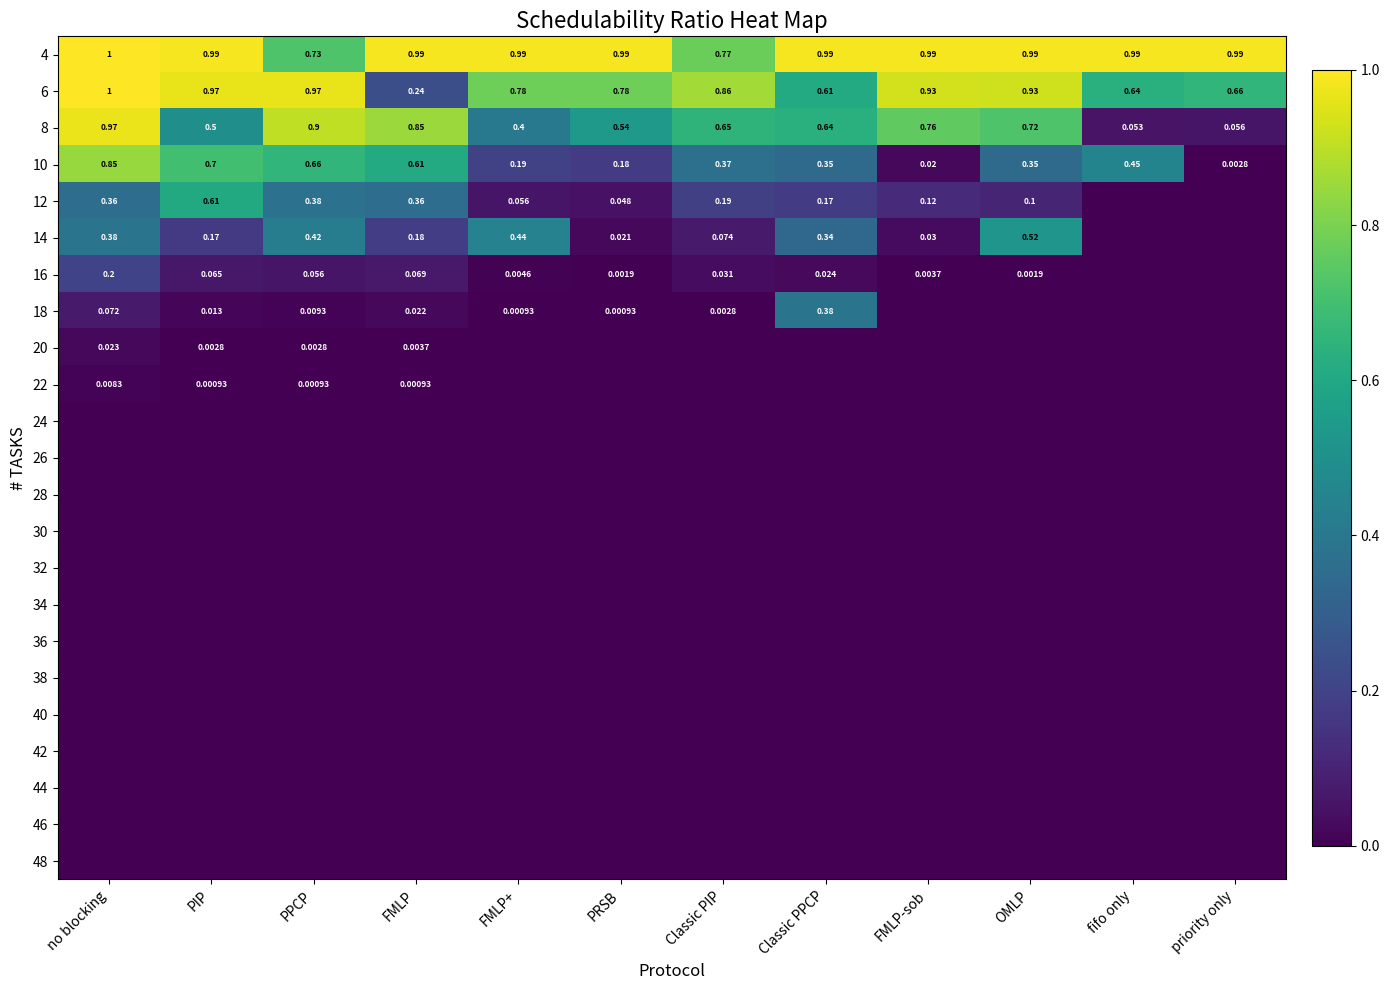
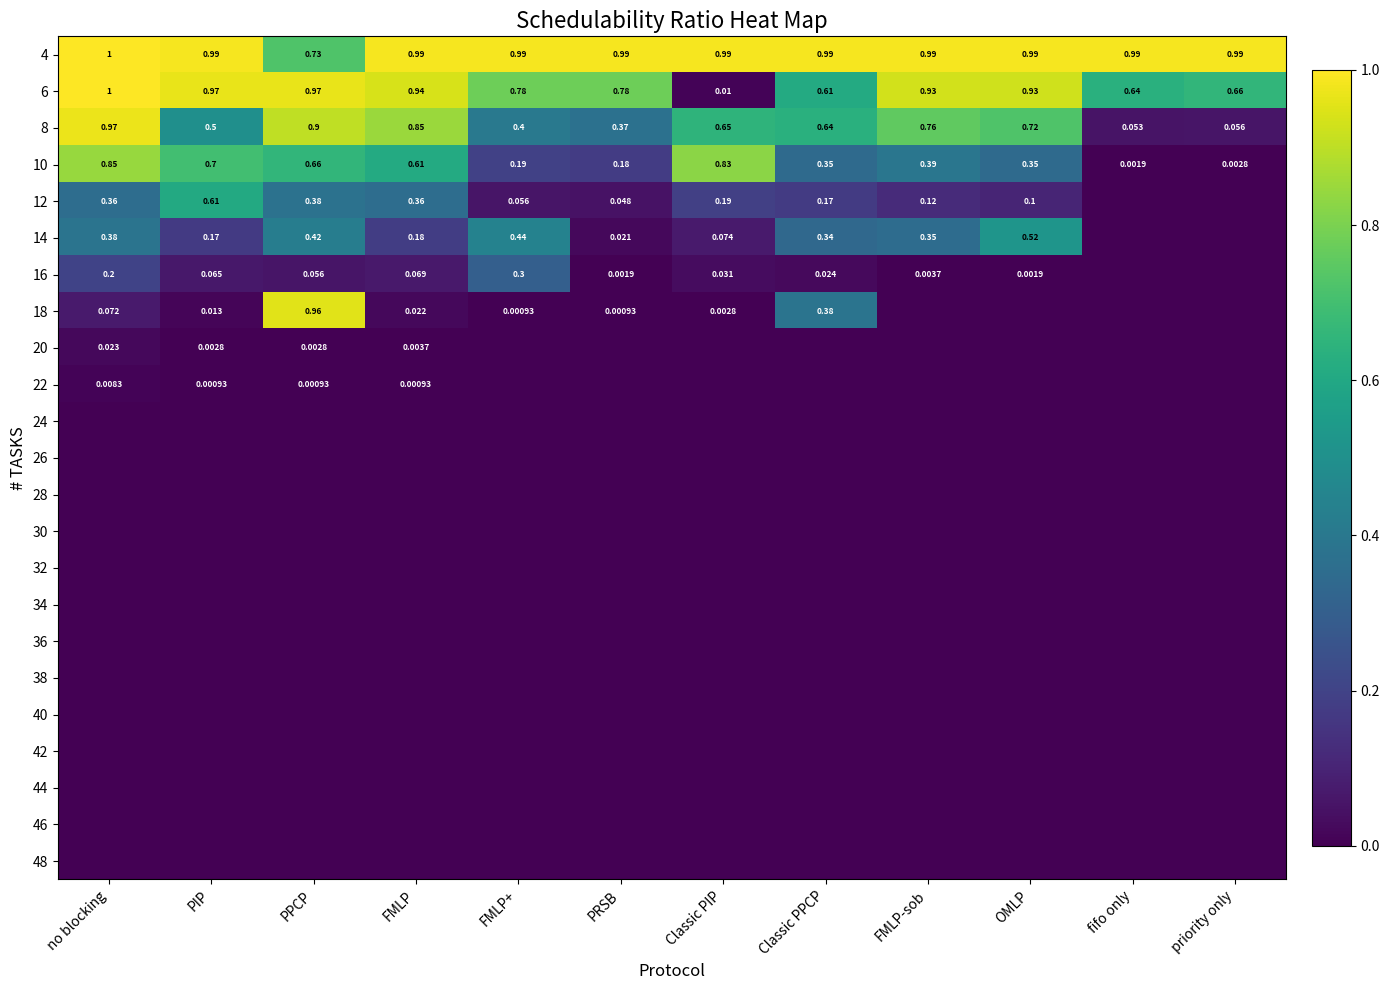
4, Classic PIP: 0.77 -> 0.99
6, FMLP: 0.24 -> 0.94
6, Classic PIP: 0.86 -> 0.01
8, PRSB: 0.54 -> 0.37
10, Classic PIP: 0.37 -> 0.83
10, FMLP-sob: 0.02 -> 0.39
10, fifo only: 0.45 -> 0.0019
14, FMLP-sob: 0.03 -> 0.35
16, FMLP+: 0.0046 -> 0.3
18, PPCP: 0.0093 -> 0.96
